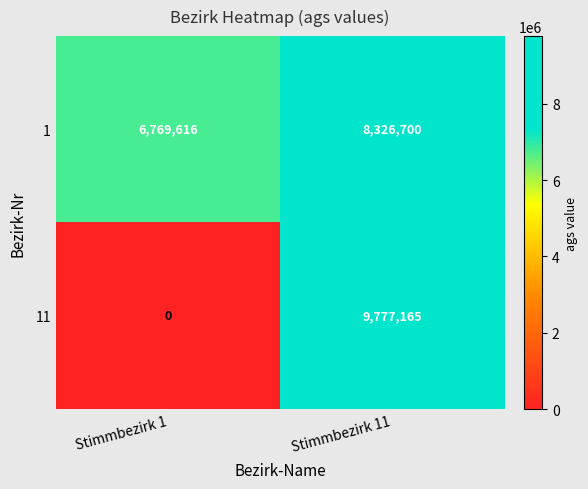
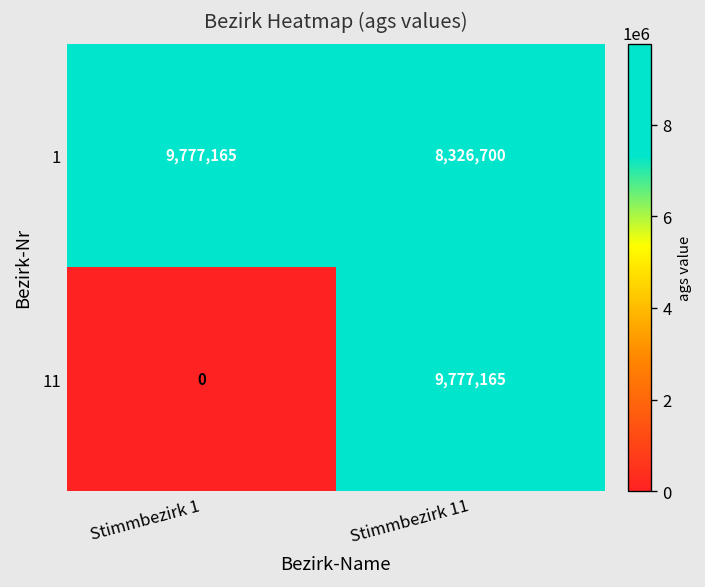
1, Stimmbezirk 1: 6,769,616 -> 9,777,165
